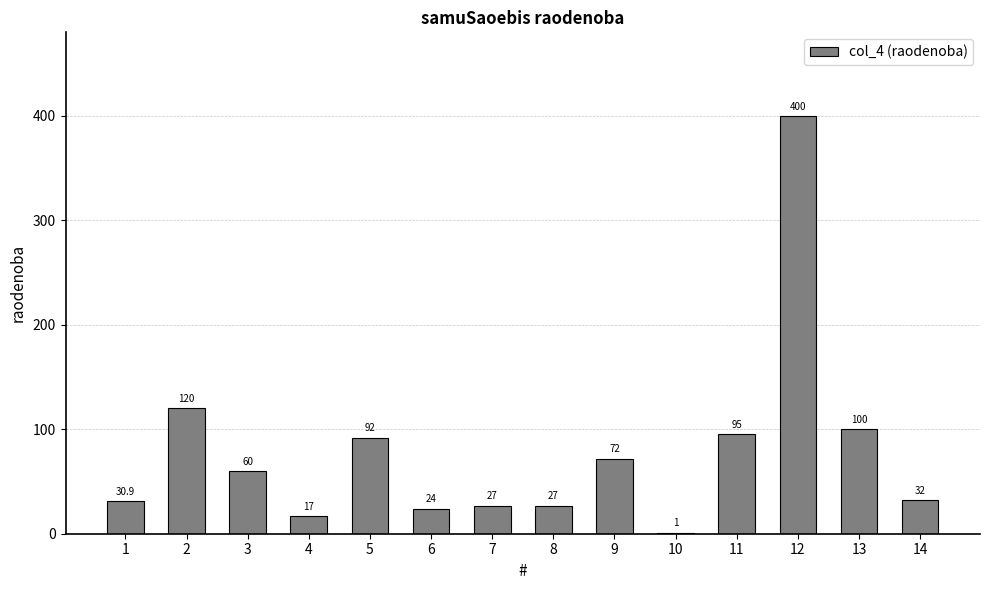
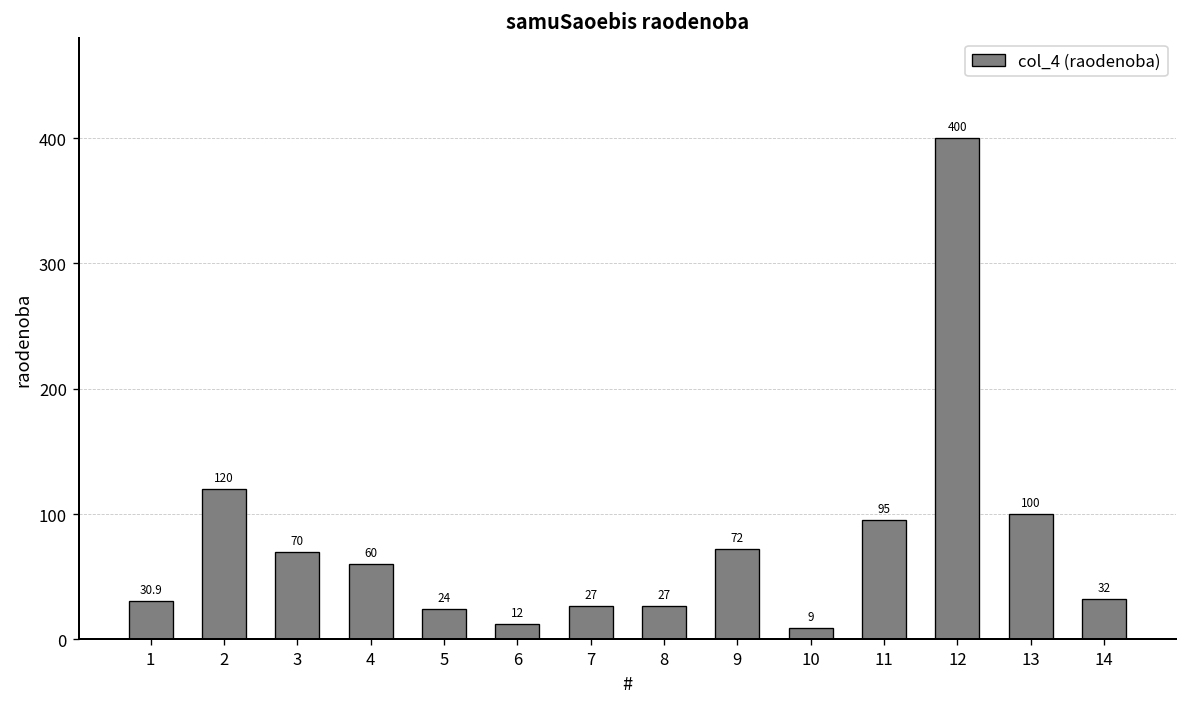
3: 60 -> 70
4: 17 -> 60
5: 92 -> 24
6: 24 -> 12
10: 1 -> 9
